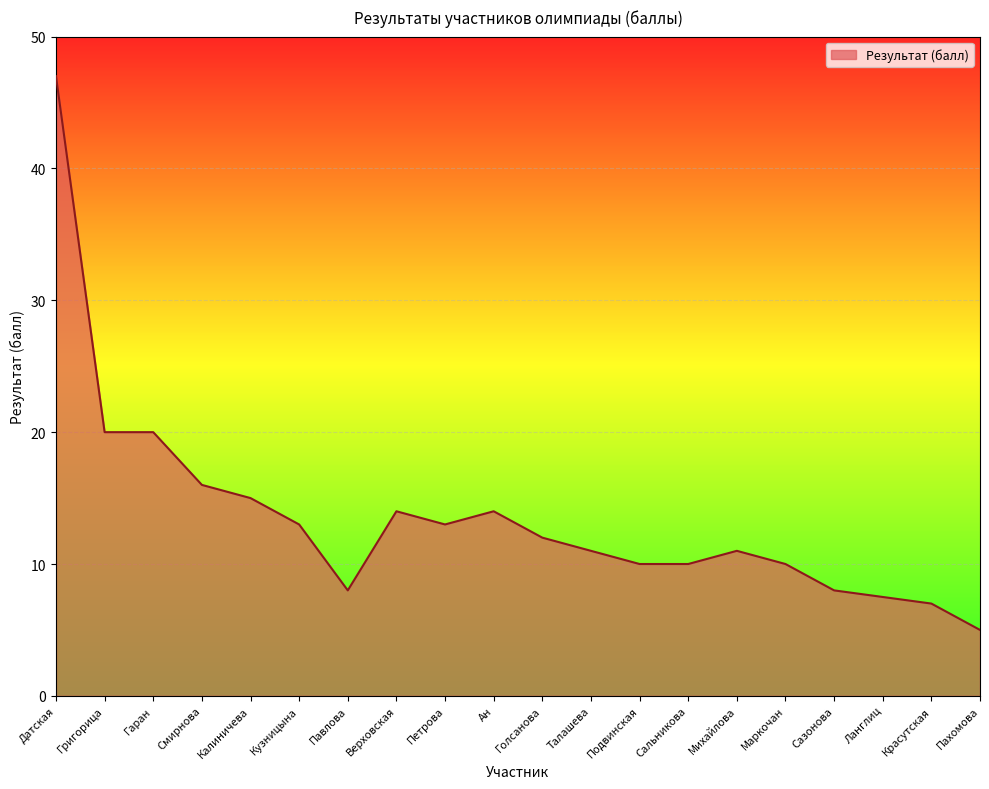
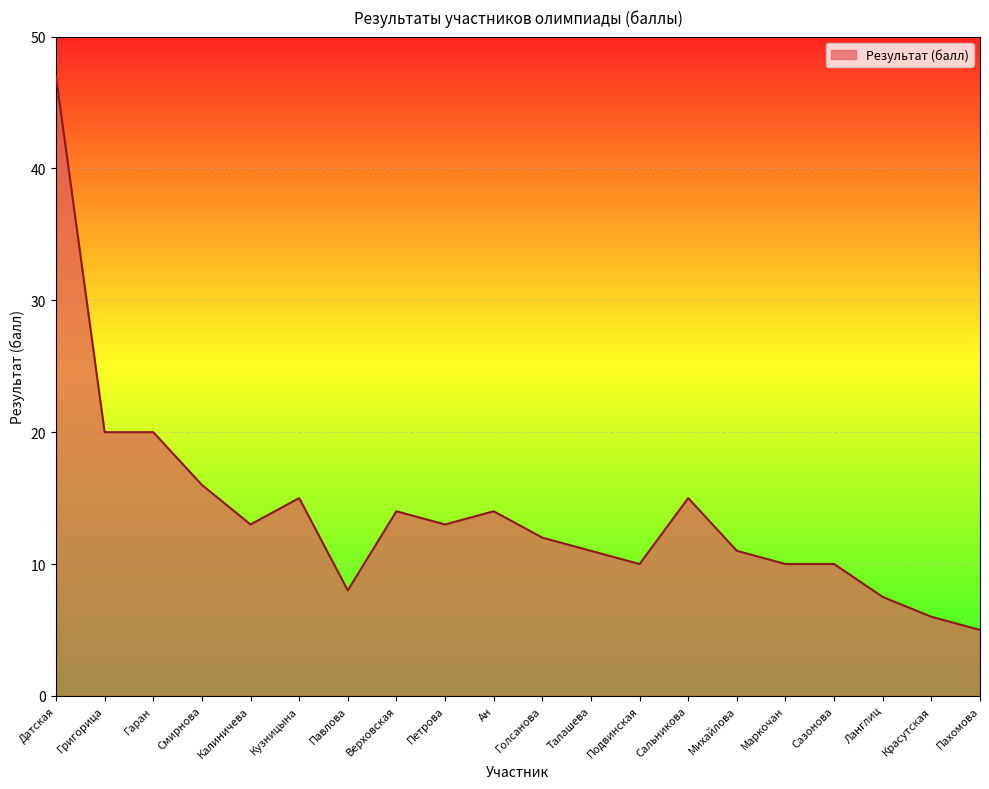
Калиничева: 15 -> 13
Кузницына: 13 -> 15
Сальникова: 10 -> 15
Сазонова: 8 -> 10
Красутская: 7 -> 6
